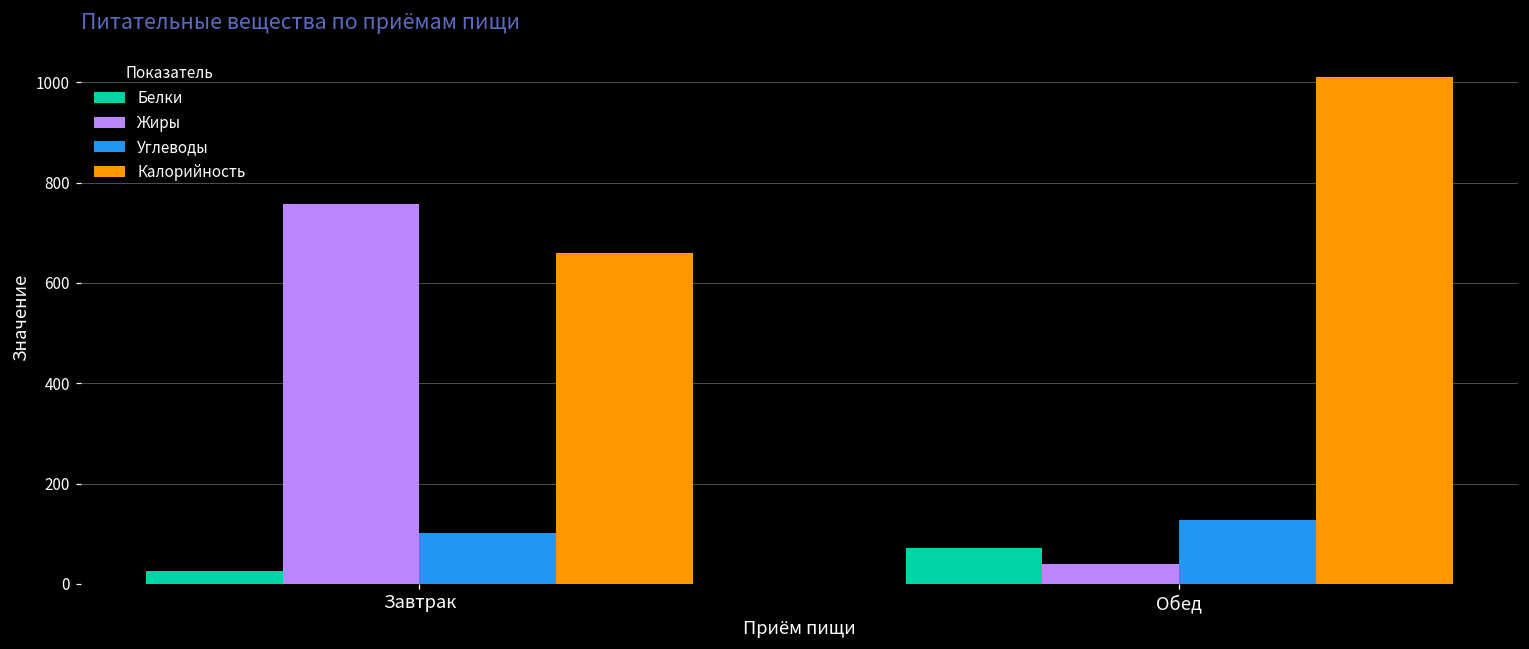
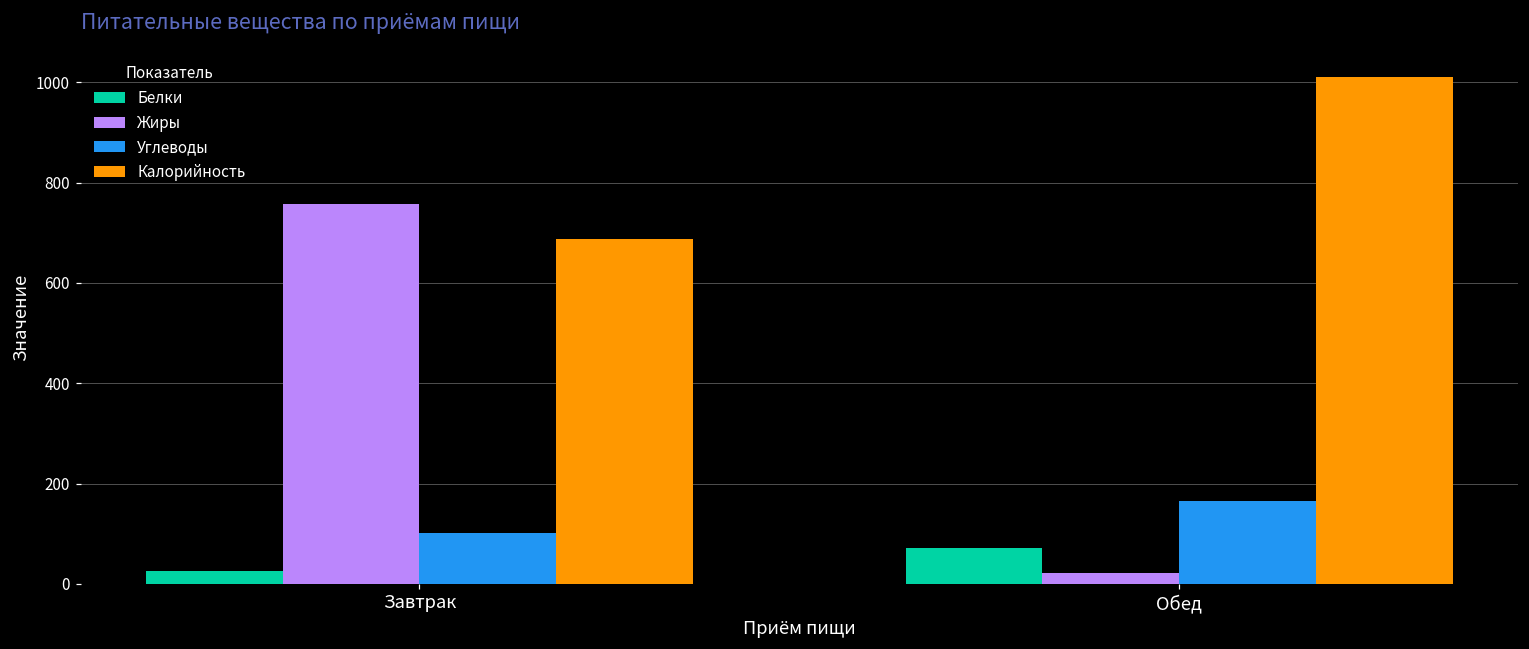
Калорийность, Завтрак: 660 -> 690
Жиры, Обед: 40 -> 20
Углеводы, Обед: 130 -> 160
